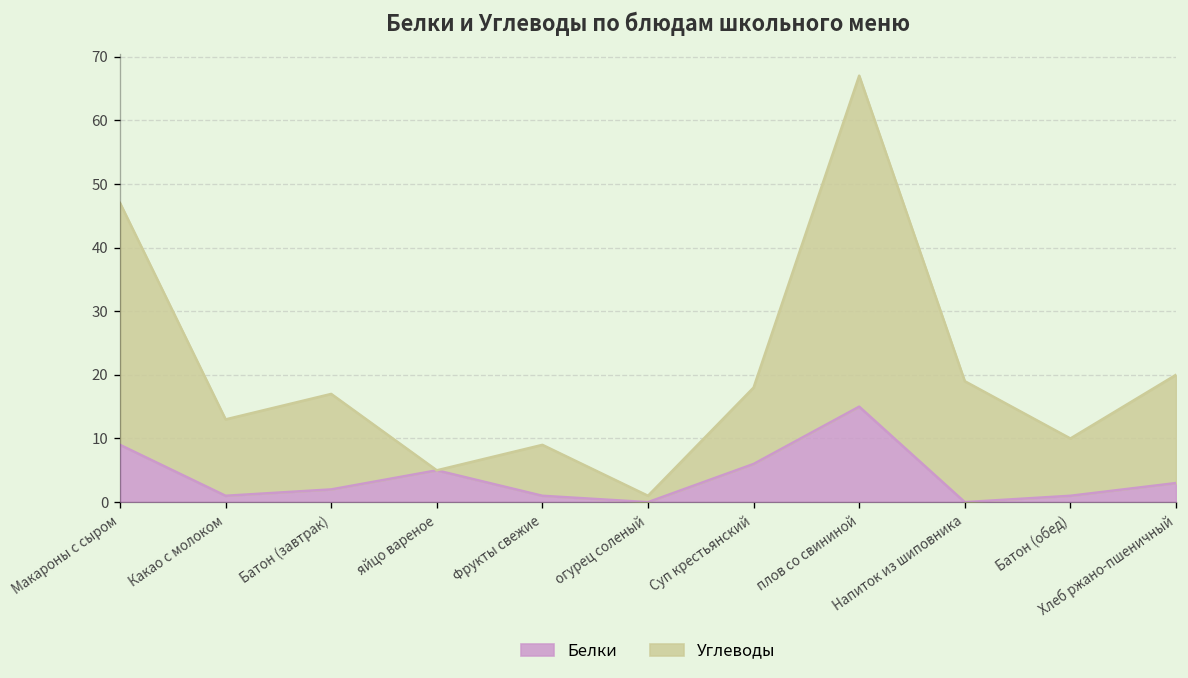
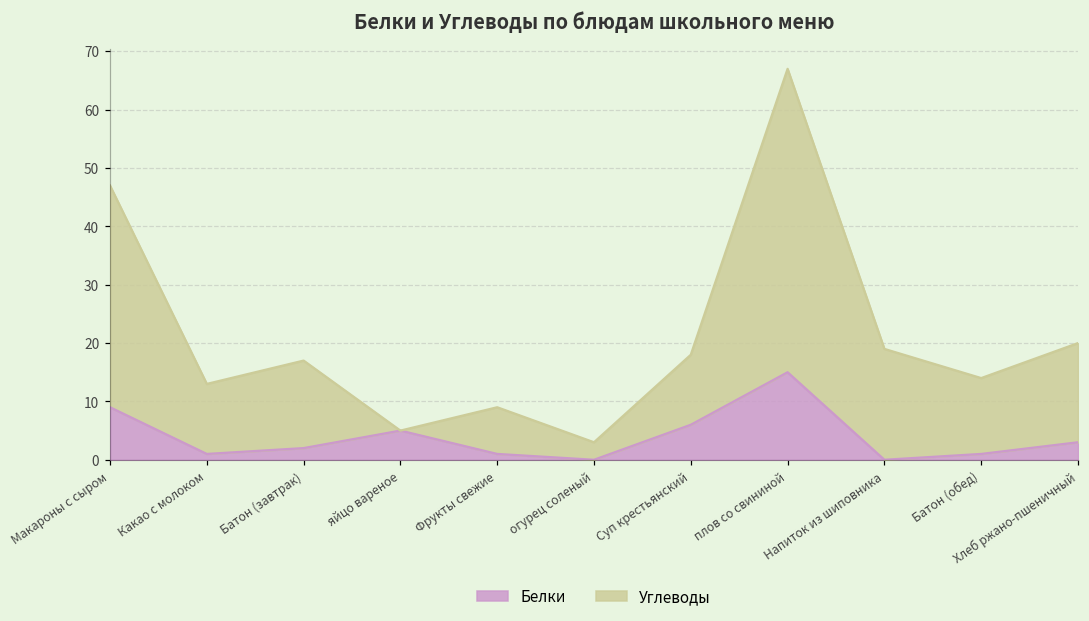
Углеводы, огурец соленый: 1 -> 3
Углеводы, Батон (обед): 9 -> 13
